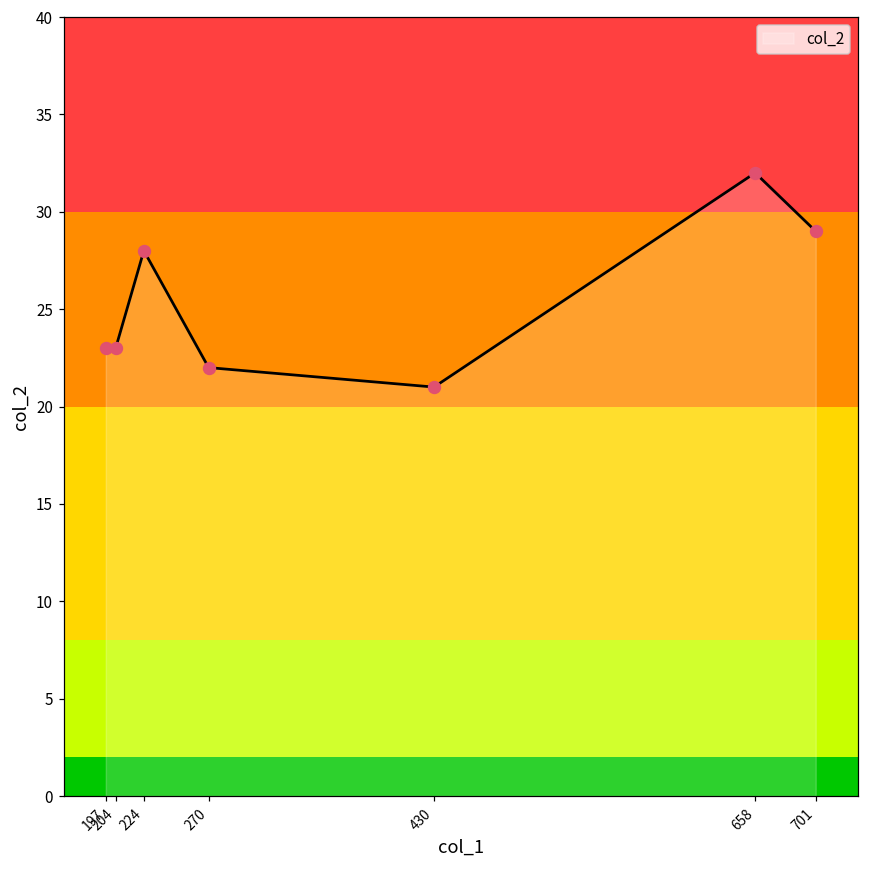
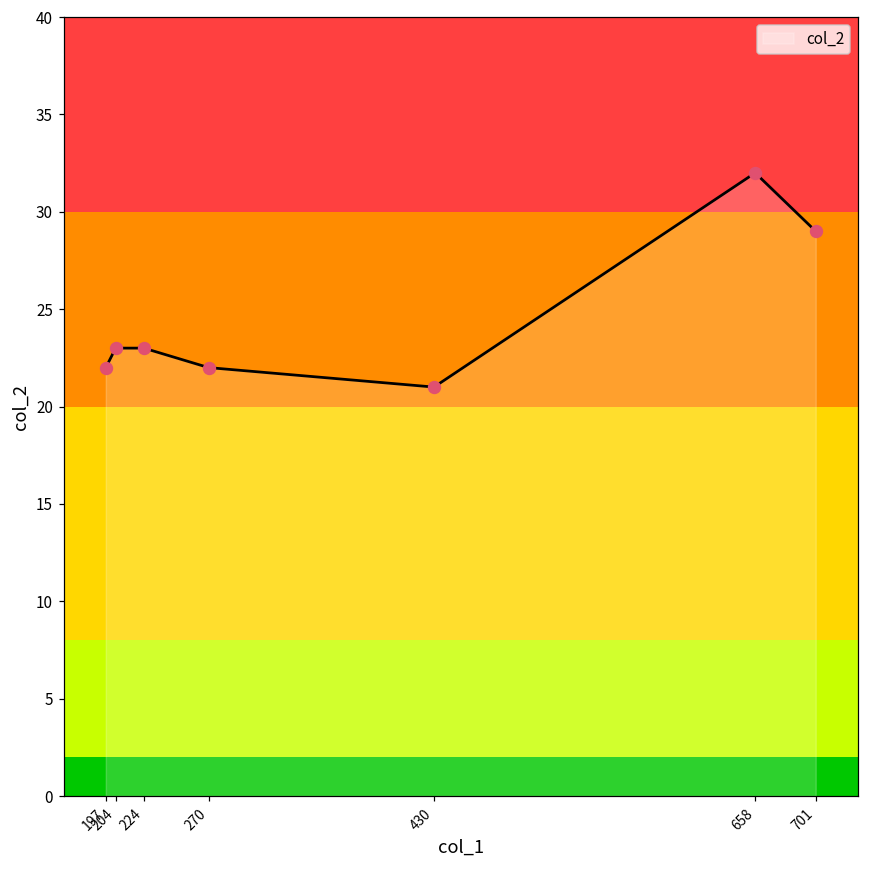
197: 23 -> 22
224: 28 -> 23
